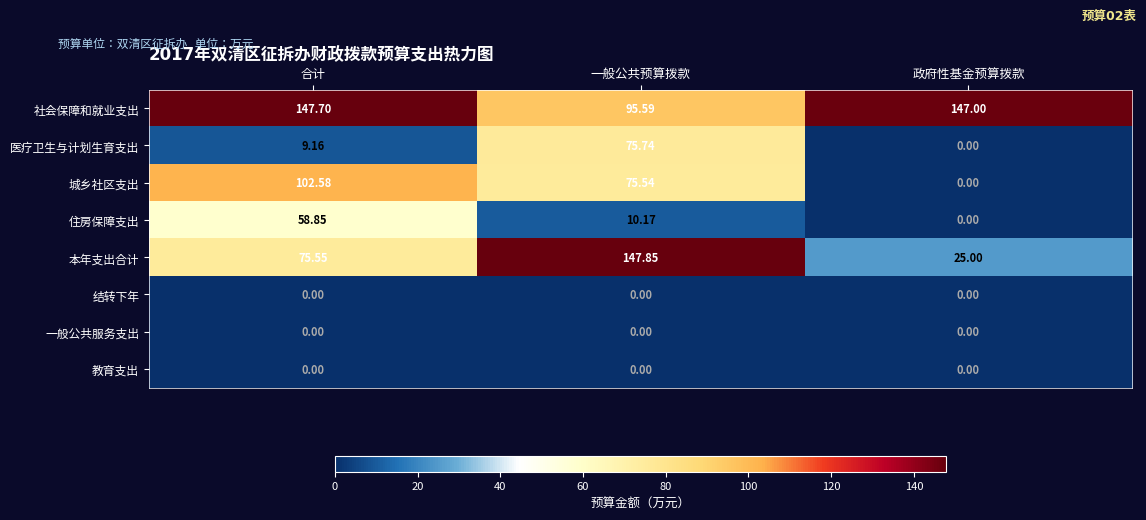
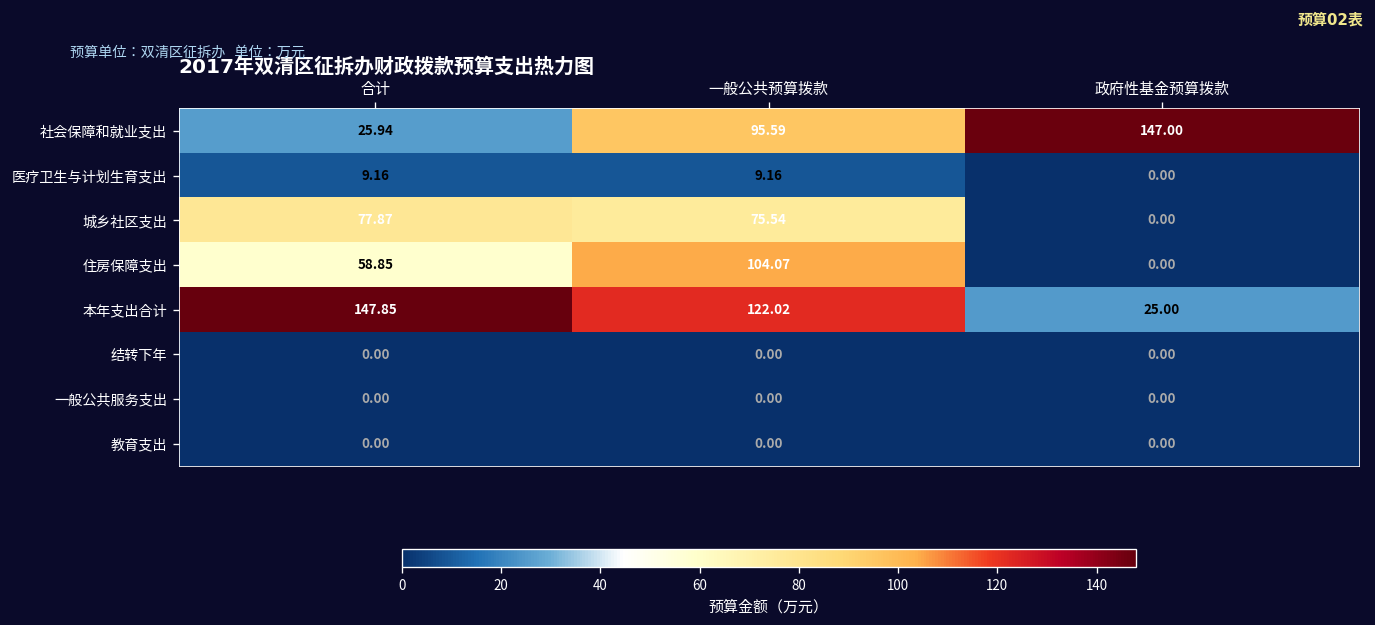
社会保障和就业支出, 合计: 147.70 -> 25.94
医疗卫生与计划生育支出, 一般公共预算拨款: 75.74 -> 9.16
城乡社区支出, 合计: 102.58 -> 77.87
住房保障支出, 一般公共预算拨款: 10.17 -> 104.07
本年支出合计, 合计: 75.55 -> 147.85
本年支出合计, 一般公共预算拨款: 147.85 -> 122.02
